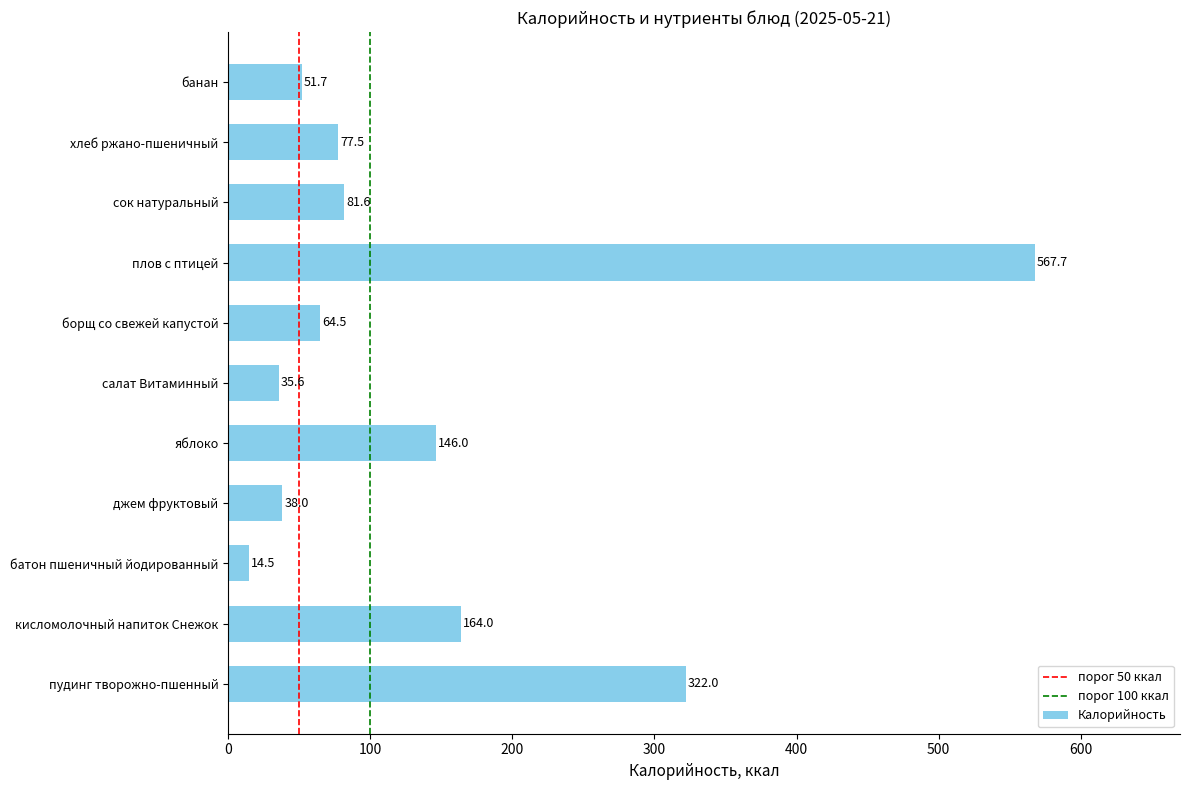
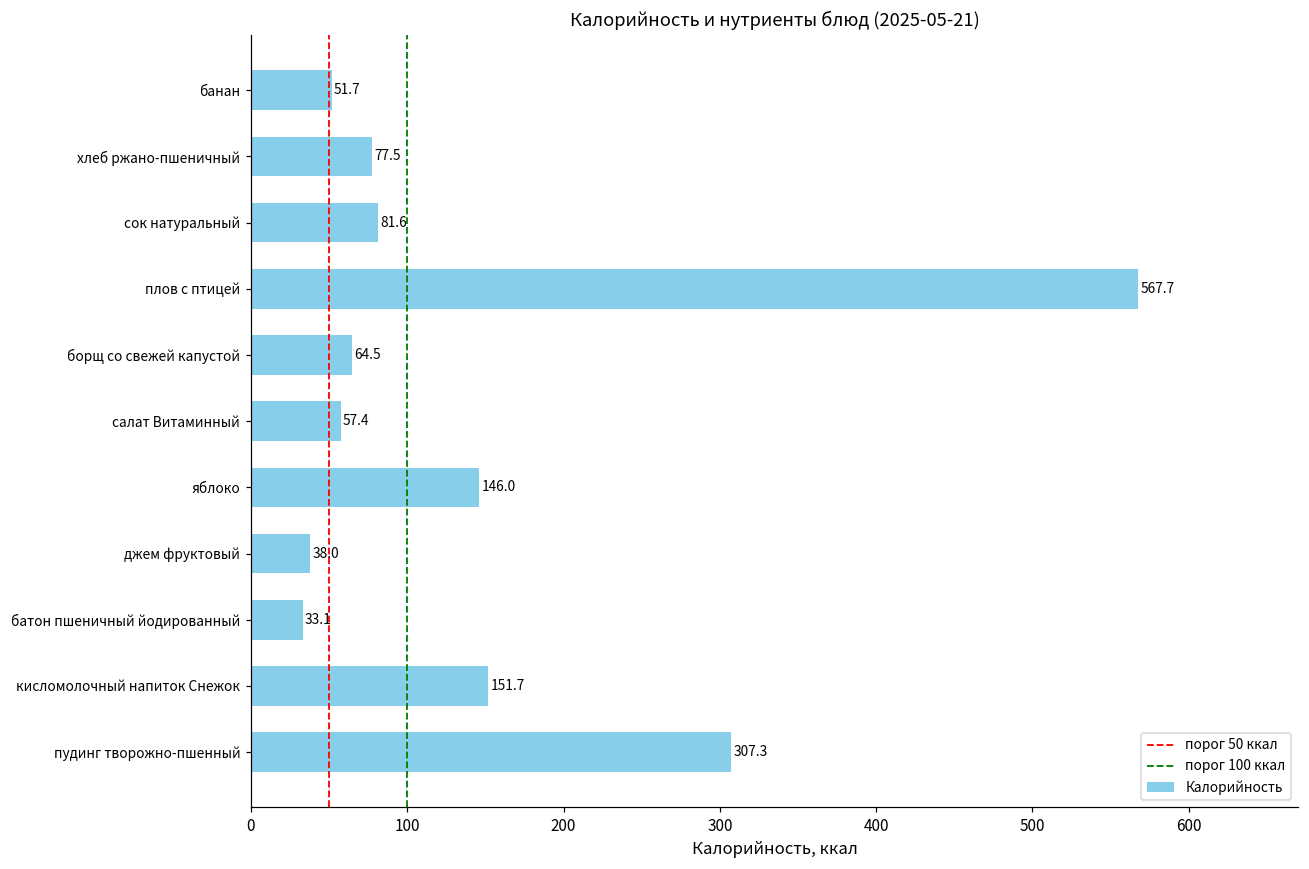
салат Витаминный: 35.6 -> 57.4
батон пшеничный йодированный: 14.5 -> 33.1
кисломолочный напиток Снежок: 164.0 -> 151.7
пудинг творожно-пшенный: 322.0 -> 307.3
